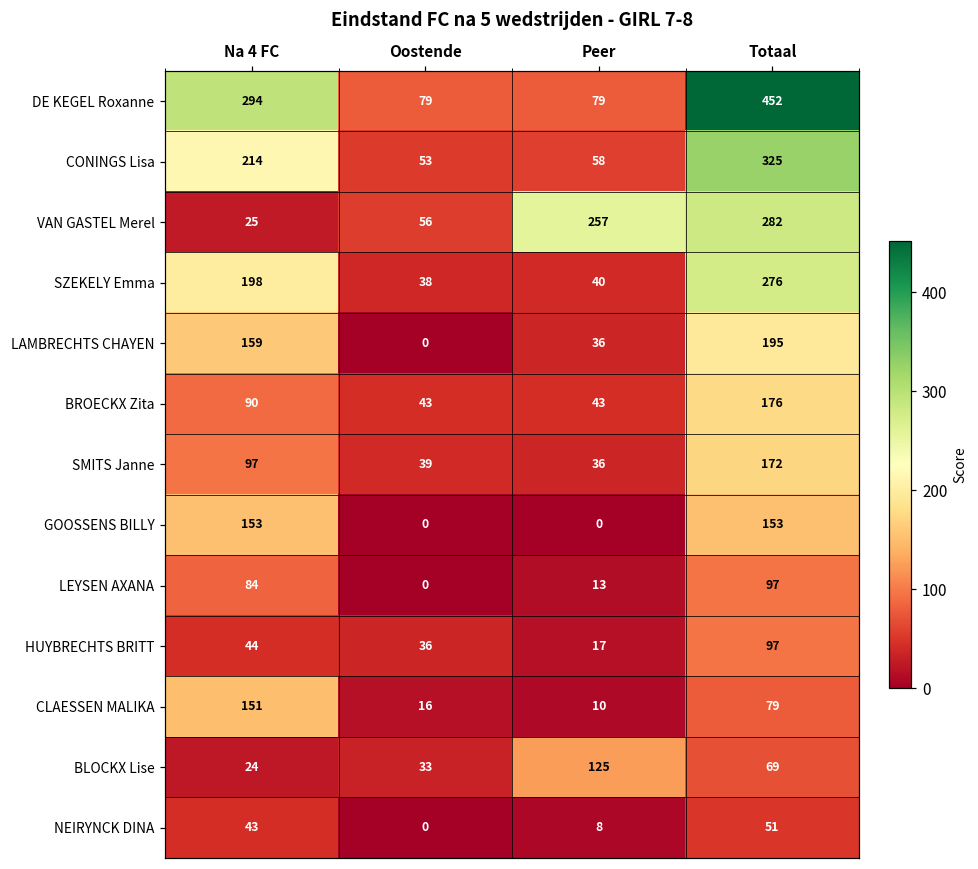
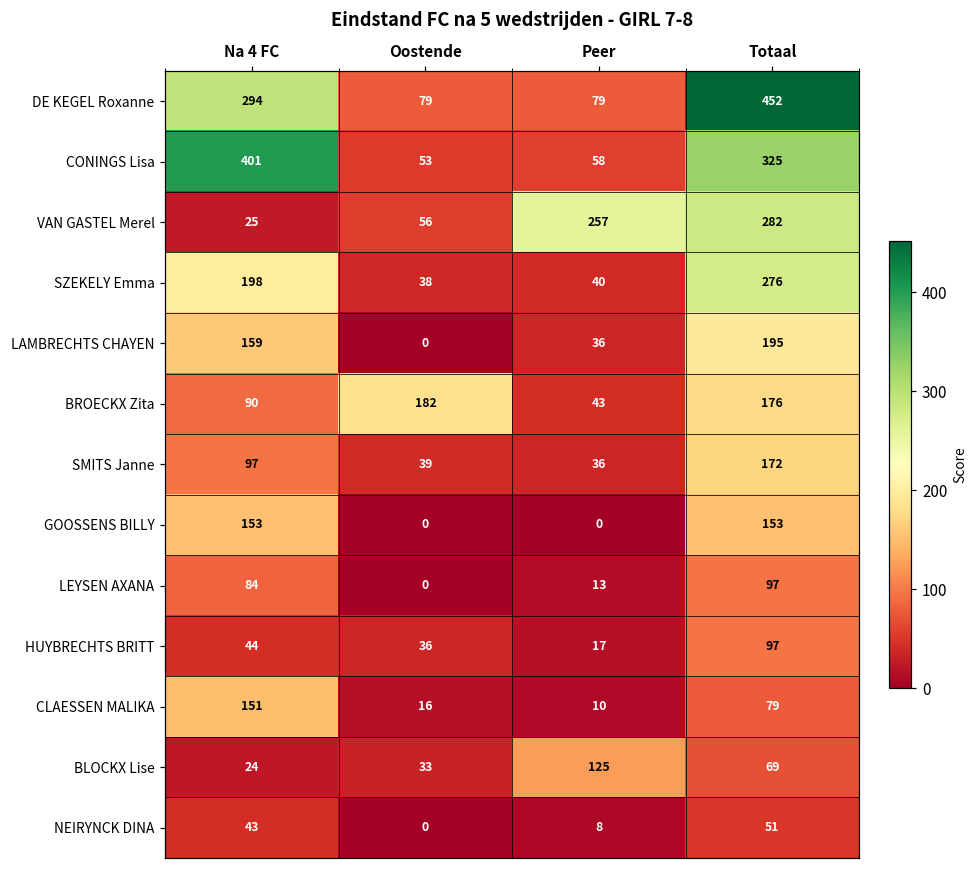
CONINGS Lisa, Na 4 FC: 214 -> 401
BROECKX Zita, Oostende: 43 -> 182
